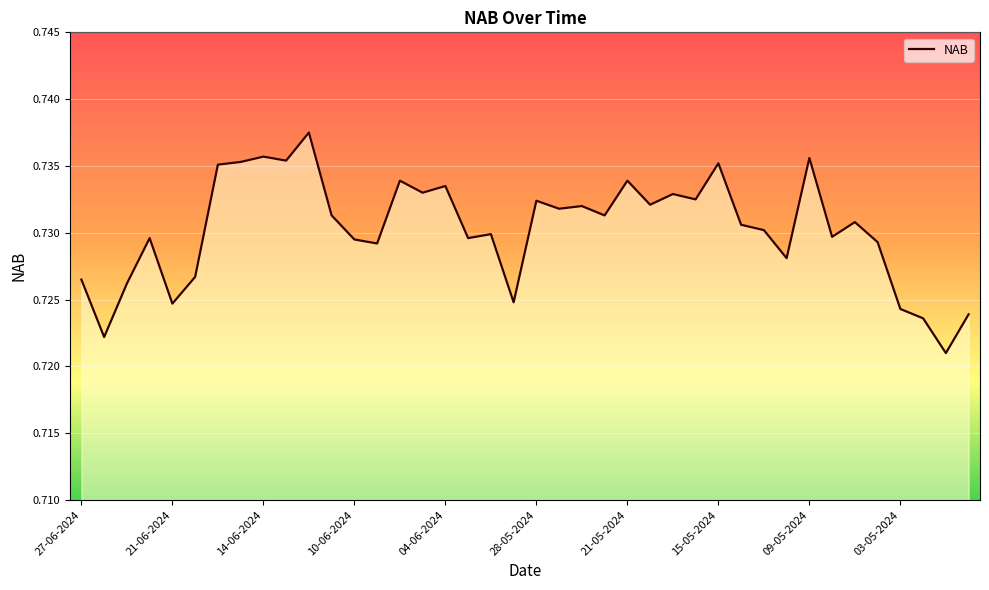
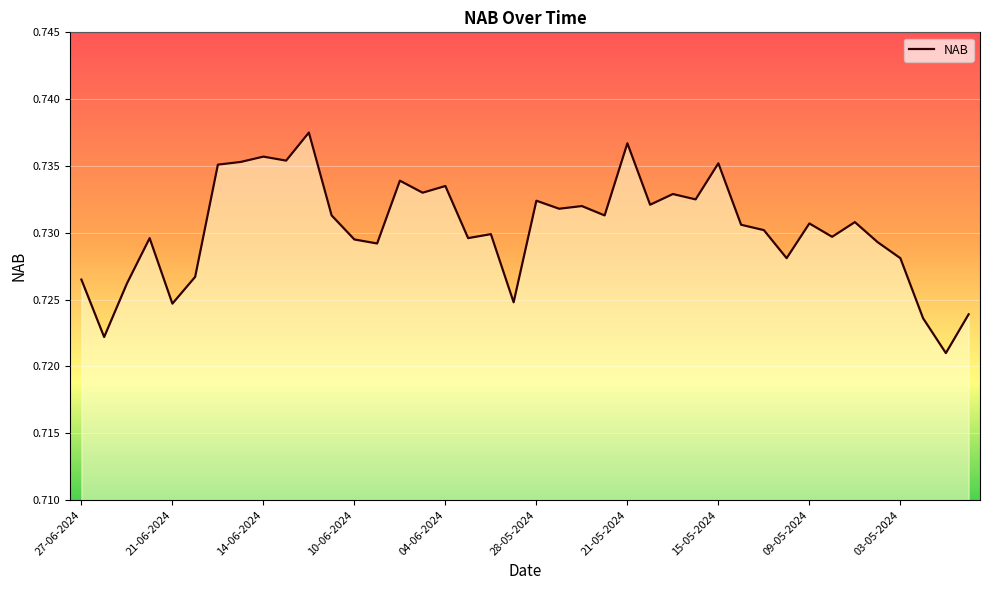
21-05-2024: 0.7339 -> 0.7367
09-05-2024: 0.7356 -> 0.7307
03-05-2024: 0.7243 -> 0.7281
